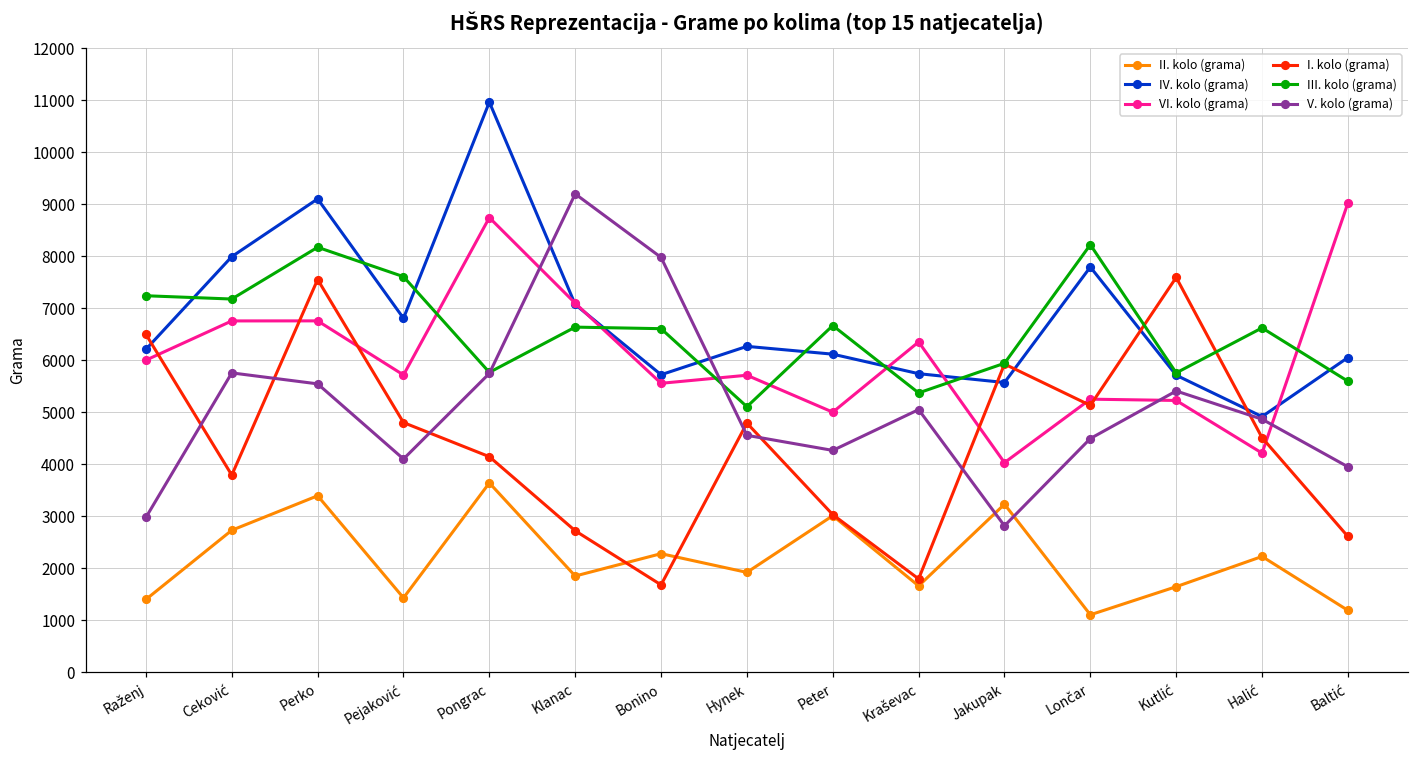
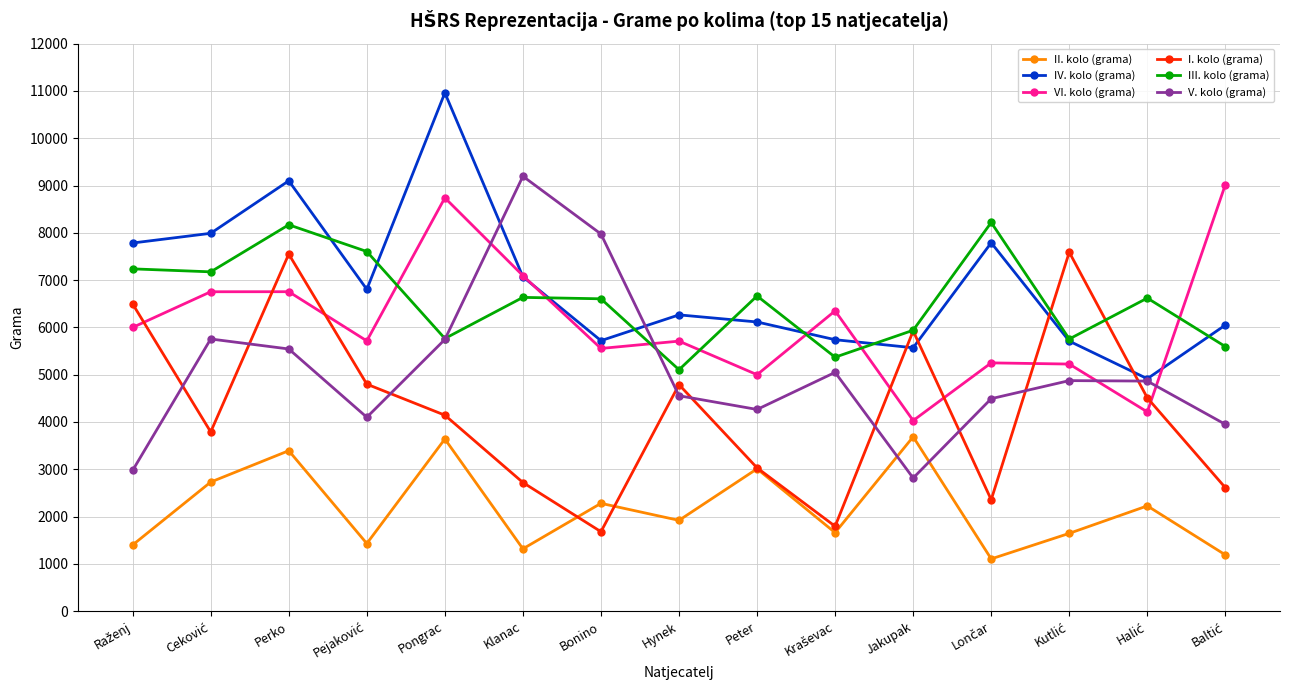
IV. kolo (grama), Raženj: 6200 -> 7800
II. kolo (grama), Klanac: 1900 -> 1300
II. kolo (grama), Jakupak: 3200 -> 3700
I. kolo (grama), Lončar: 5100 -> 2400
V. kolo (grama), Kutlić: 5400 -> 4900
